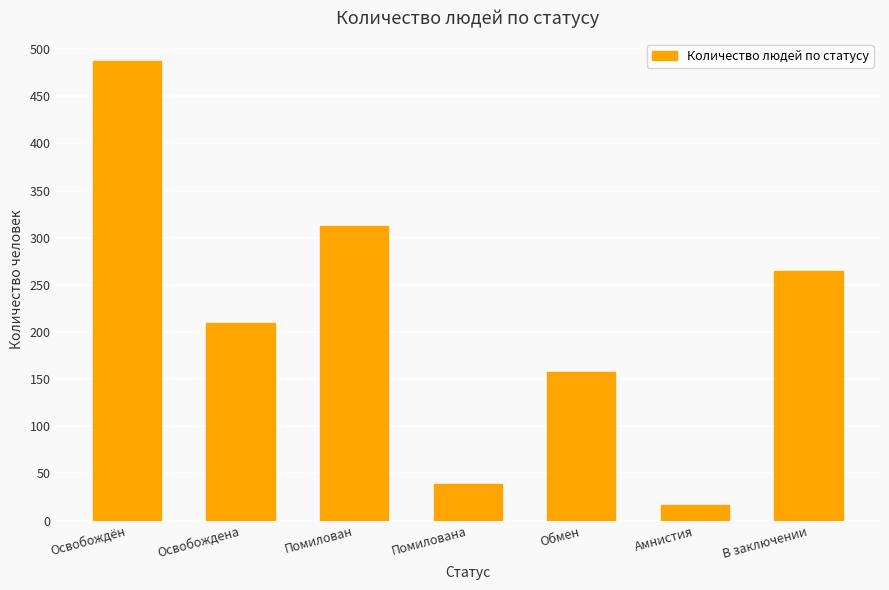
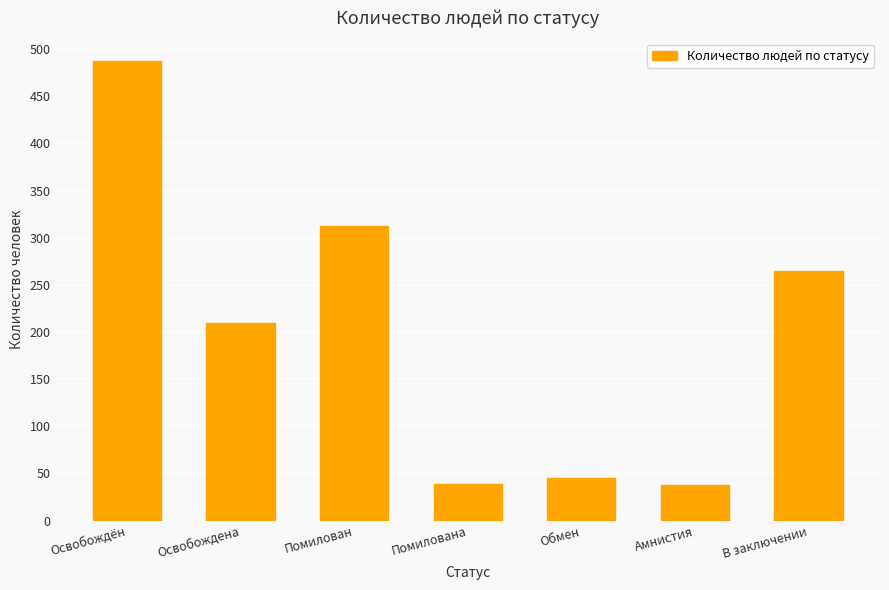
Обмен: 160 -> 50
Амнистия: 20 -> 40
